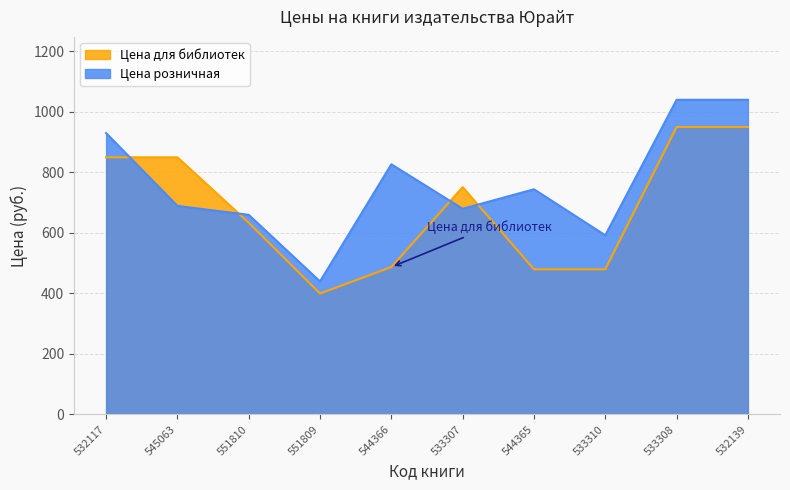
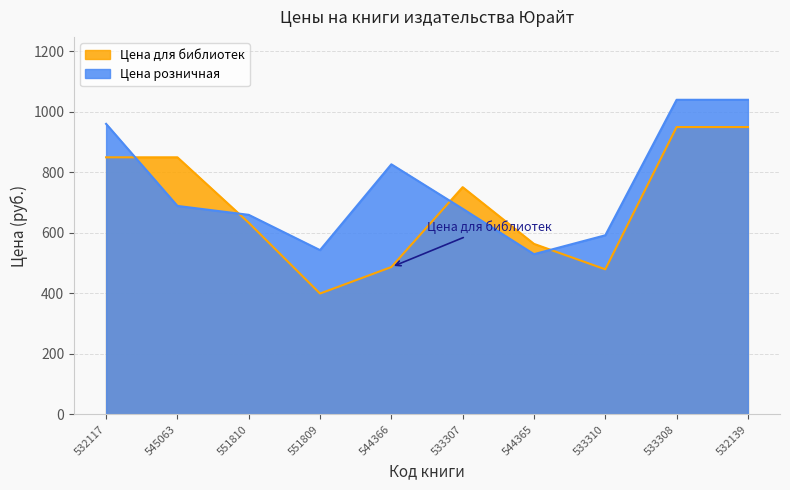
Цена розничная, 532117: 930 -> 960
Цена розничная, 551809: 440 -> 540
Цена для библиотек, 544365: 480 -> 560
Цена розничная, 544365: 740 -> 530
